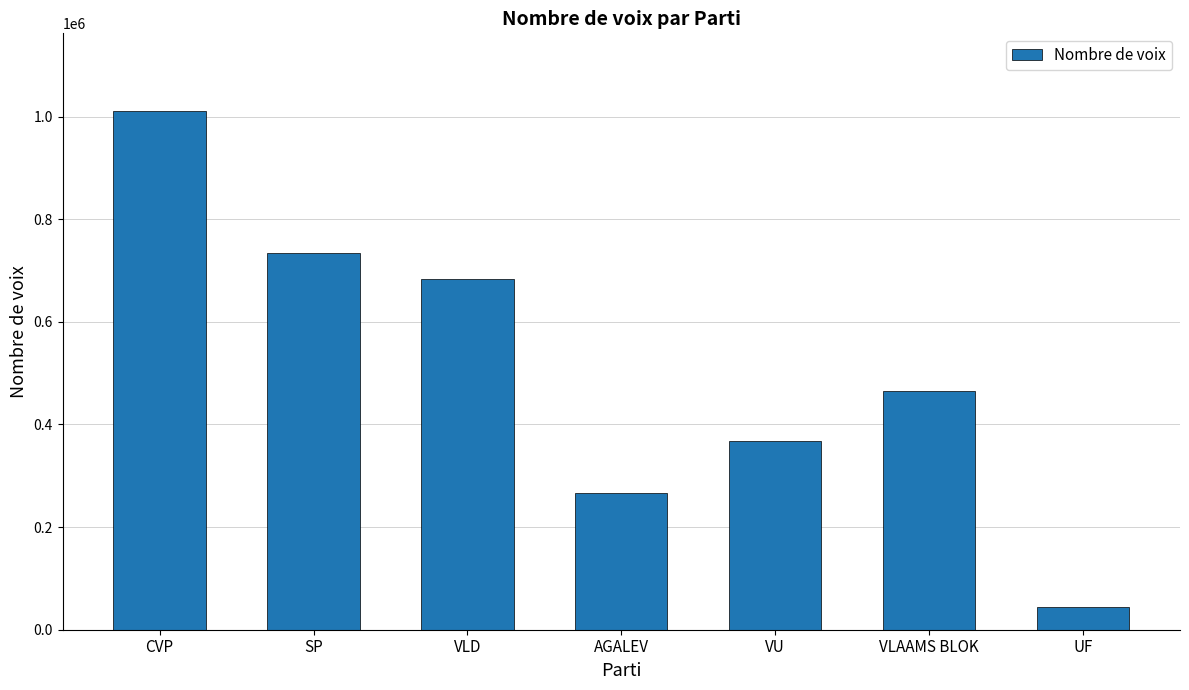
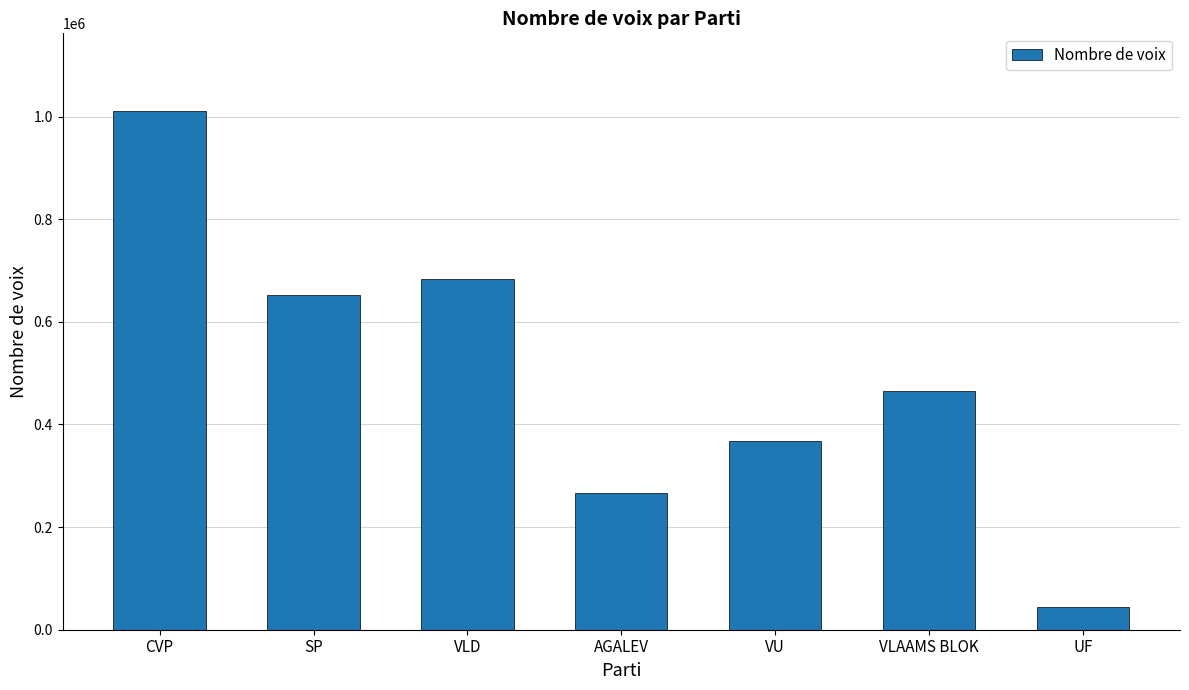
SP: 730000 -> 650000
